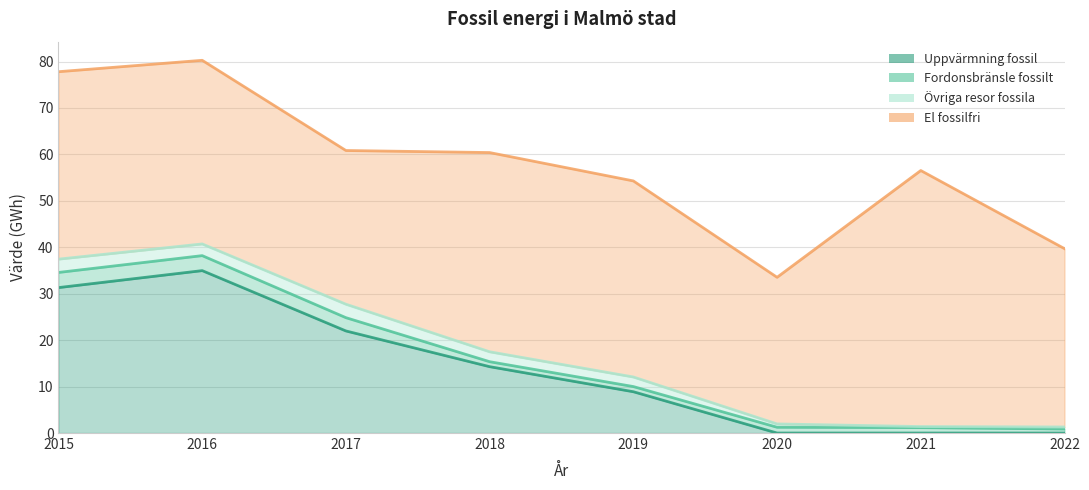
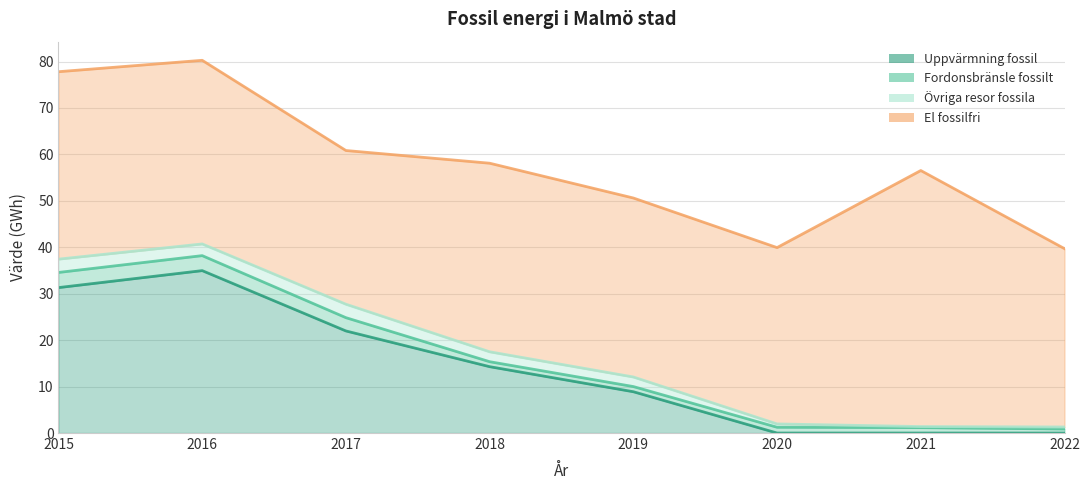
El fossilfri, 2018: 43 -> 41
El fossilfri, 2019: 42 -> 39
El fossilfri, 2020: 32 -> 38
